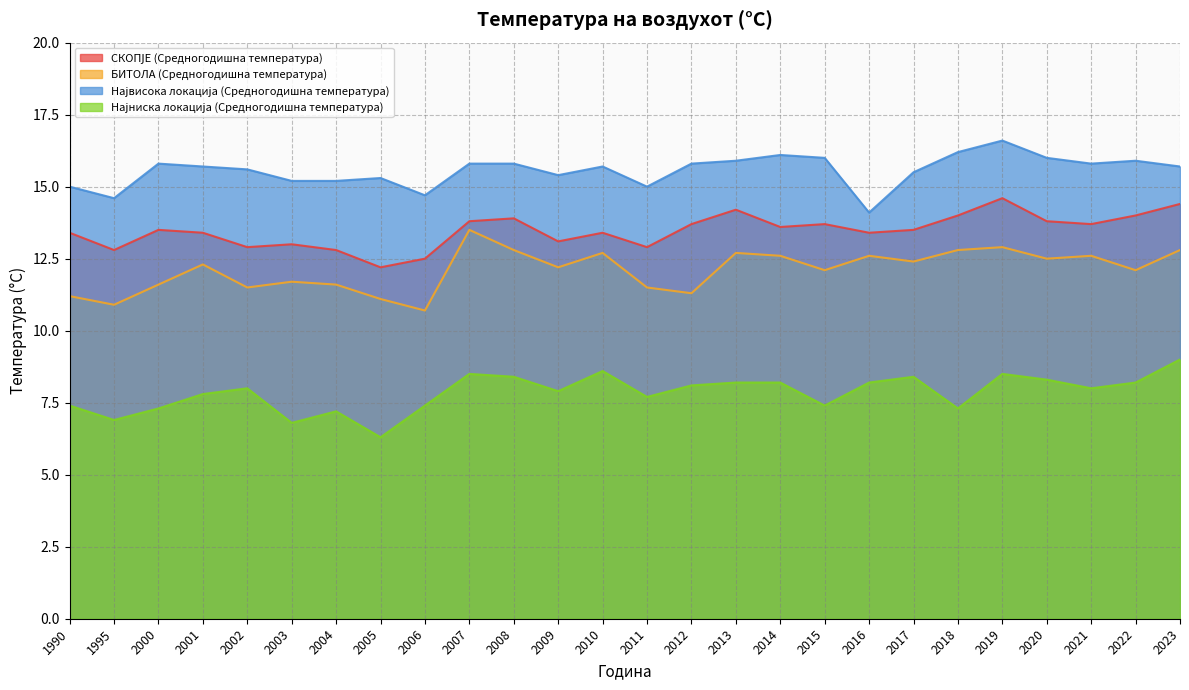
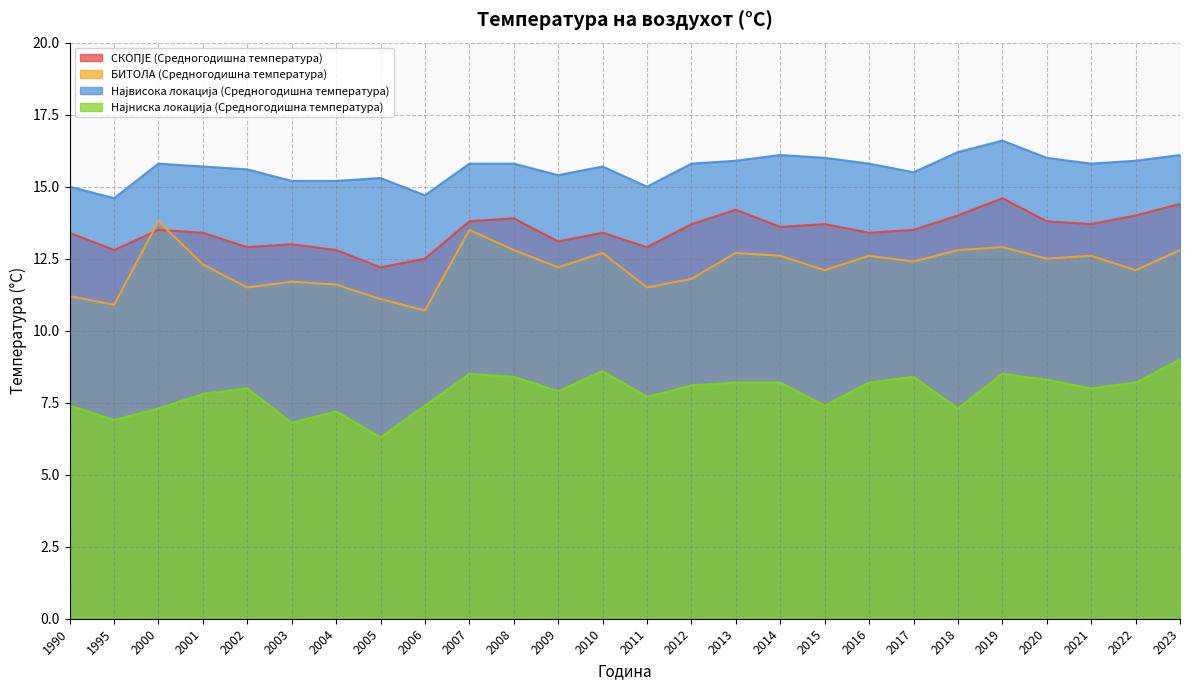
БИТОЛА (Средногодишна температура), 2000: 11.6 -> 13.8
БИТОЛА (Средногодишна температура), 2012: 11.3 -> 11.8
Највисока локација (Средногодишна температура), 2016: 14.1 -> 15.8
Највисока локација (Средногодишна температура), 2023: 15.7 -> 16.1
